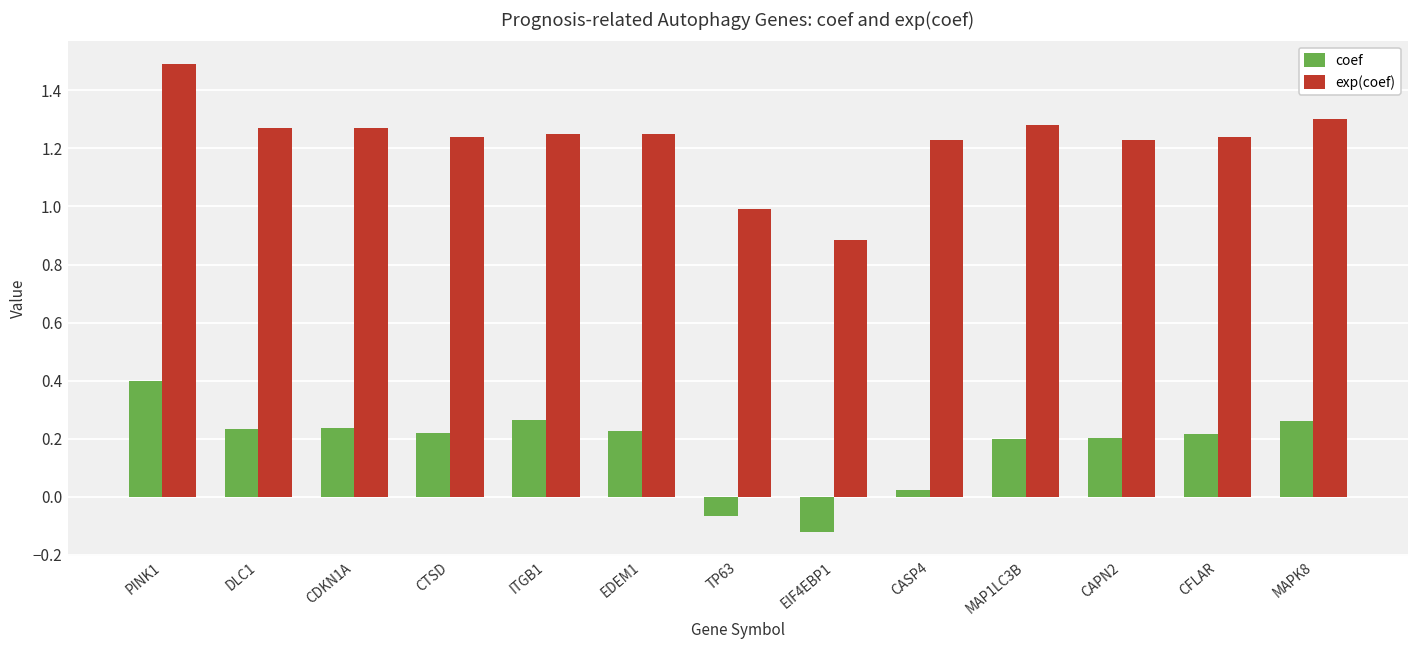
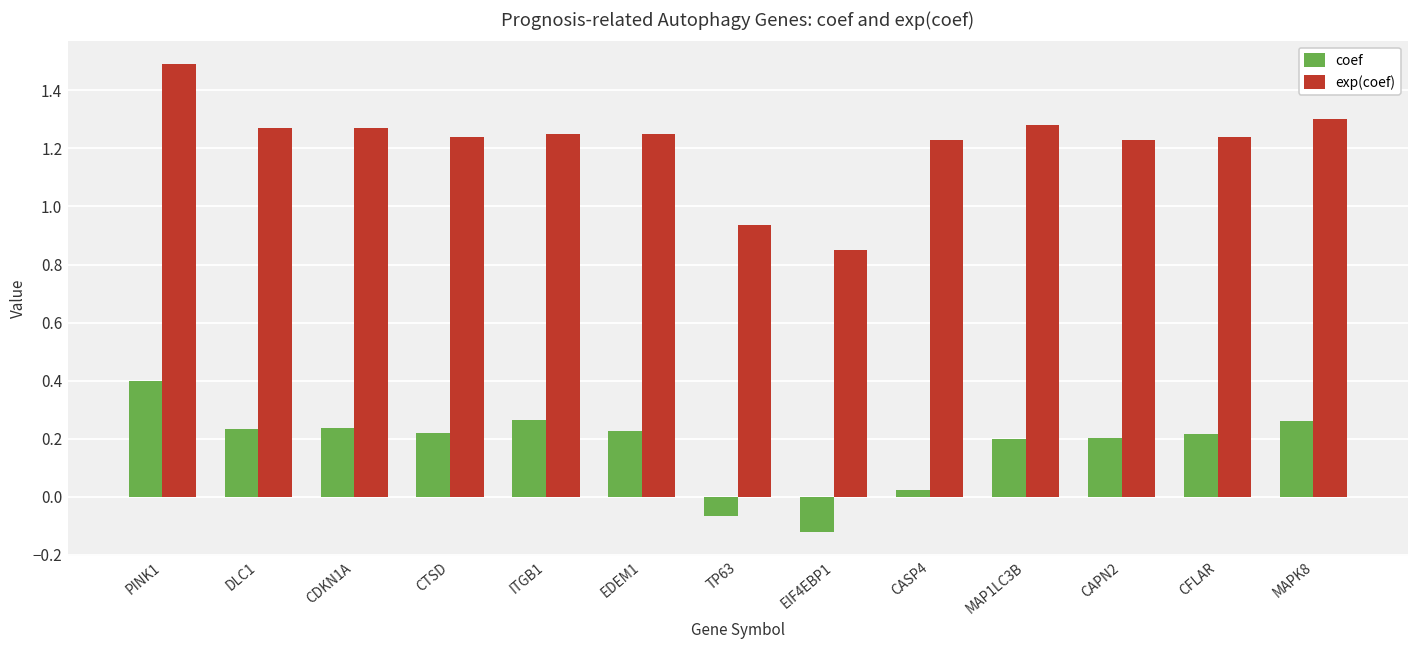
exp(coef), TP63: 0.99 -> 0.94
exp(coef), EIF4EBP1: 0.89 -> 0.85
